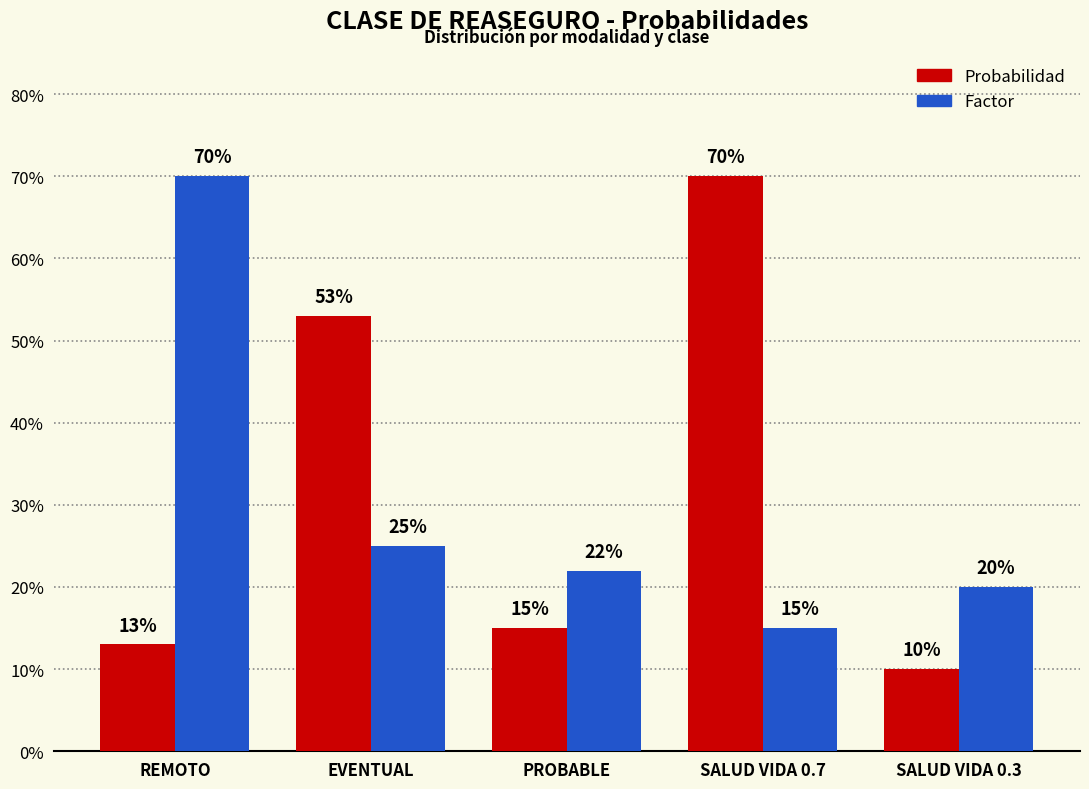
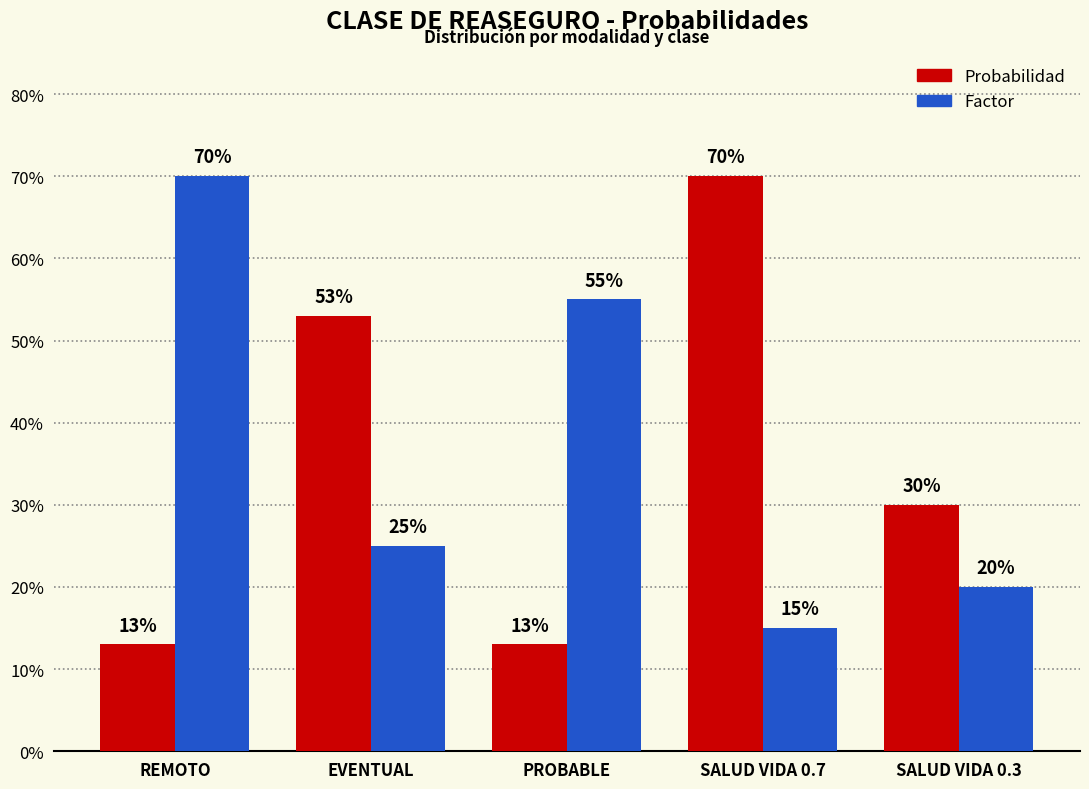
Probabilidad, PROBABLE: 15% -> 13%
Factor, PROBABLE: 22% -> 55%
Probabilidad, SALUD VIDA 0.3: 10% -> 30%
